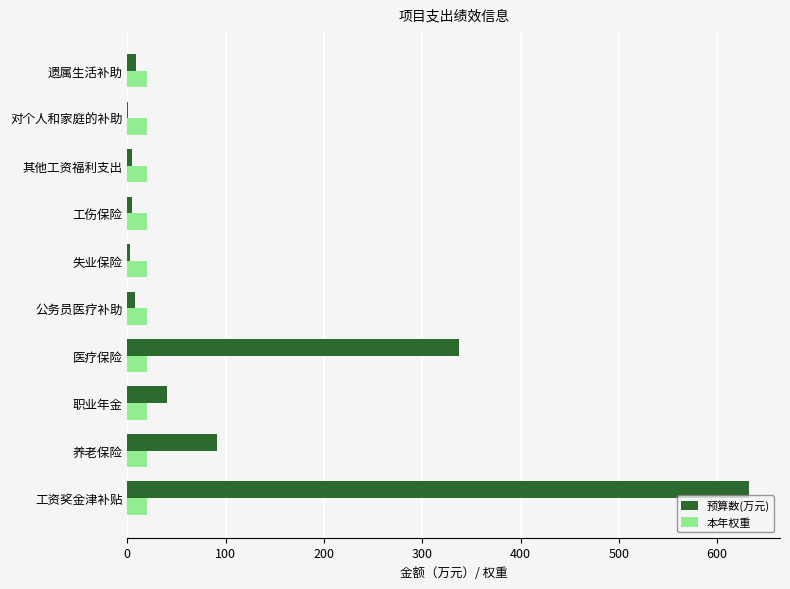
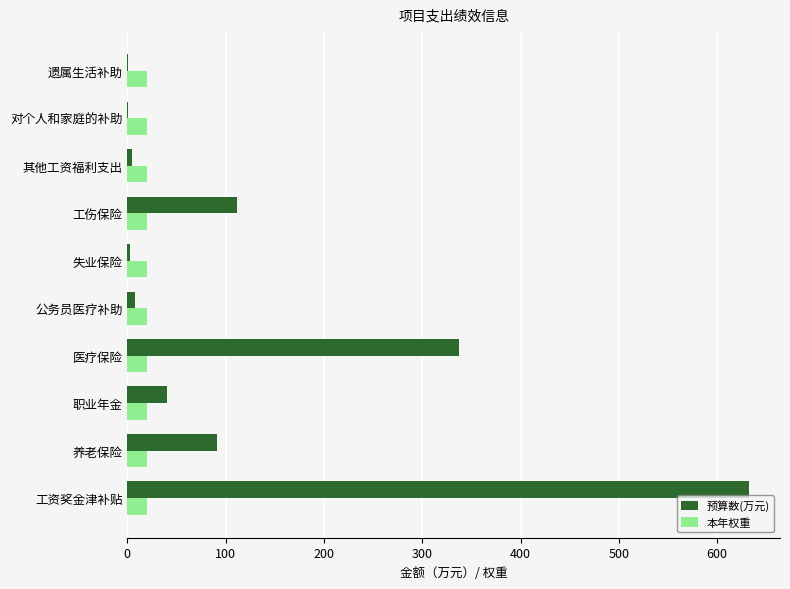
预算数(万元), 遗属生活补助: 10 -> 0
预算数(万元), 工伤保险: 0 -> 110
